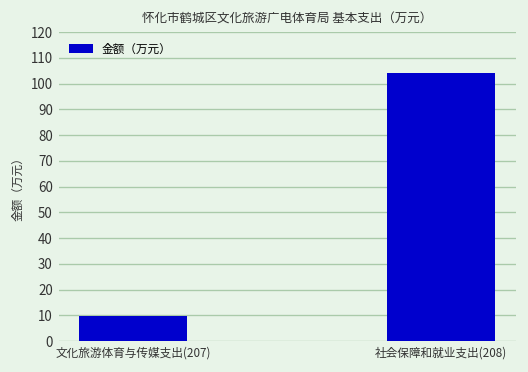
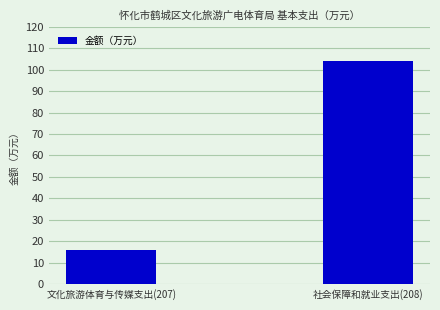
文化旅游体育与传媒支出(207): 10 -> 16
